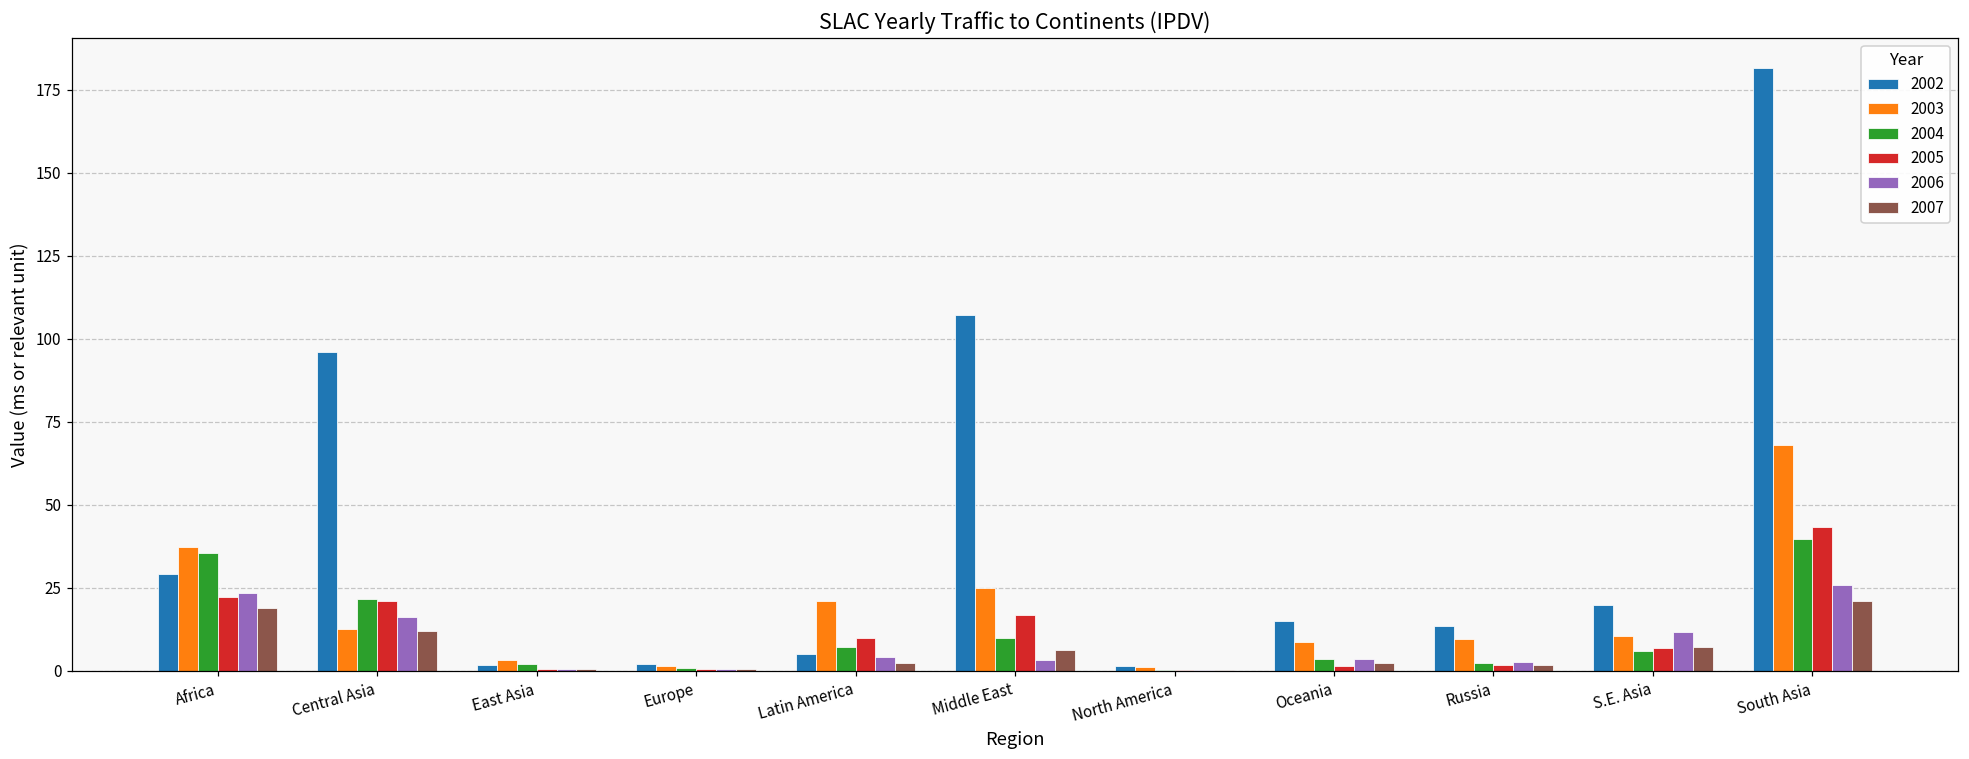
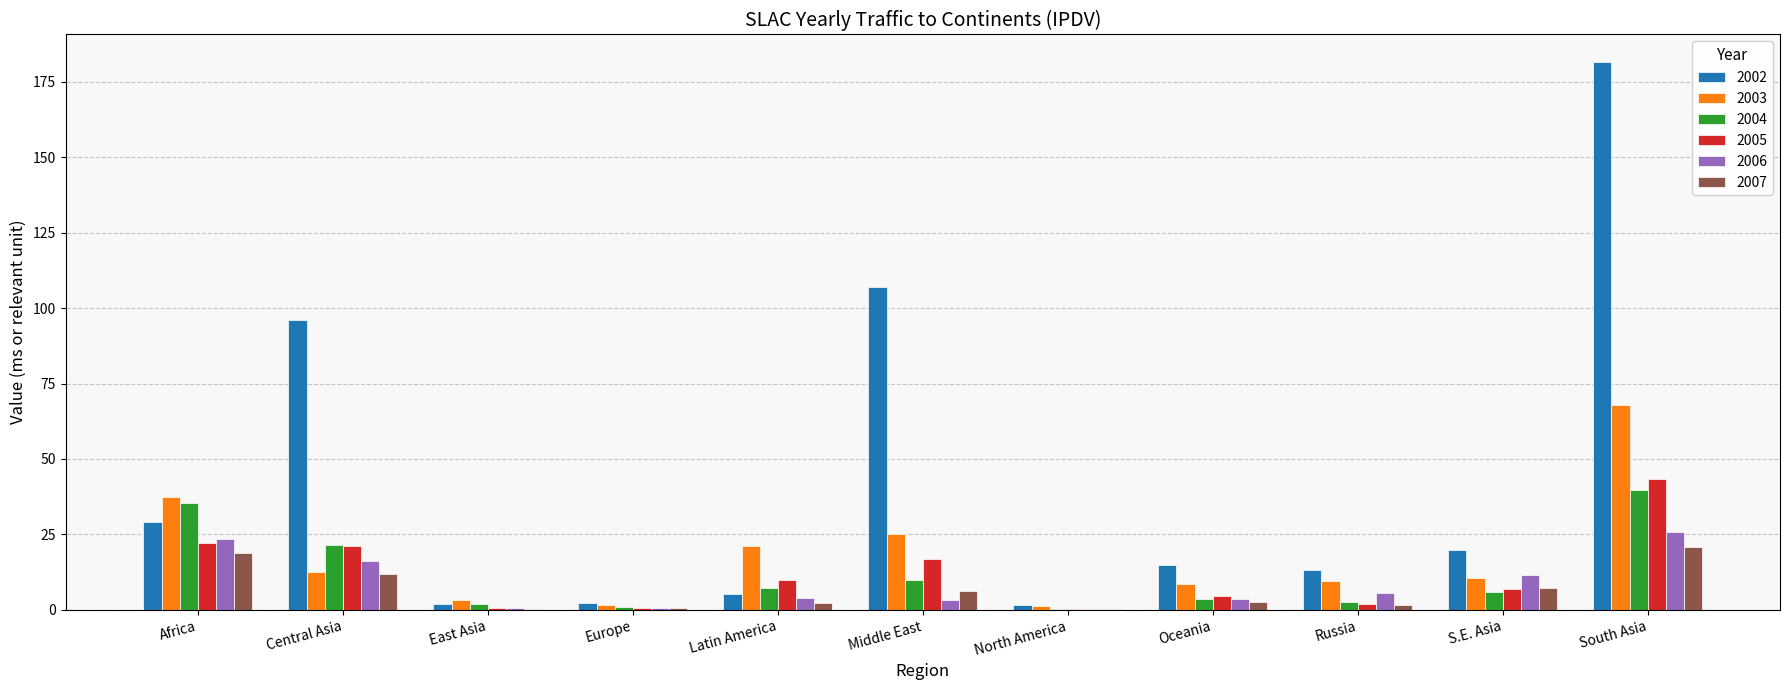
2005, Oceania: 1 -> 4
2006, Russia: 3 -> 6
